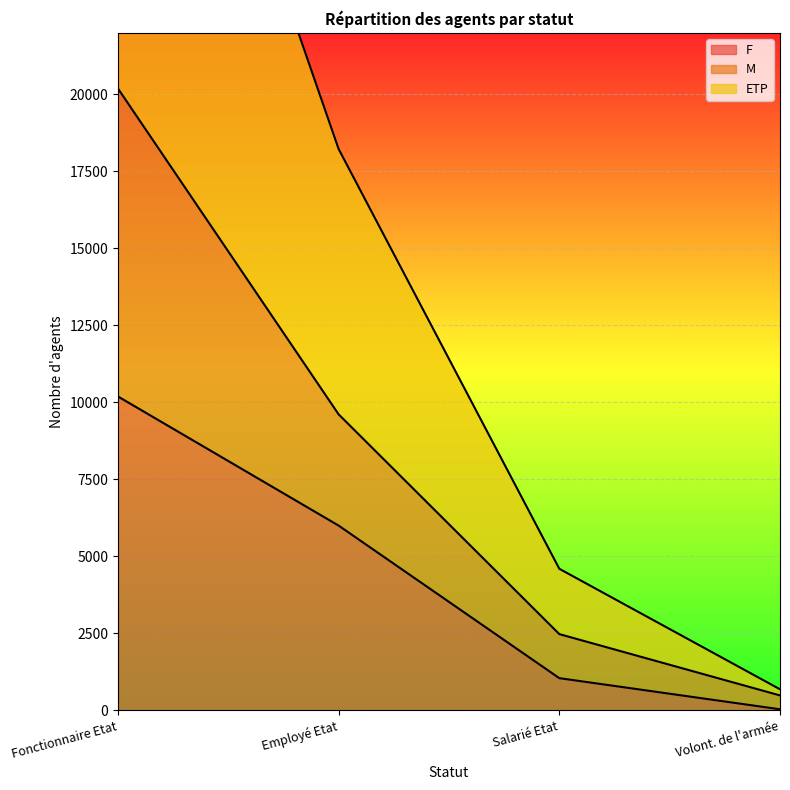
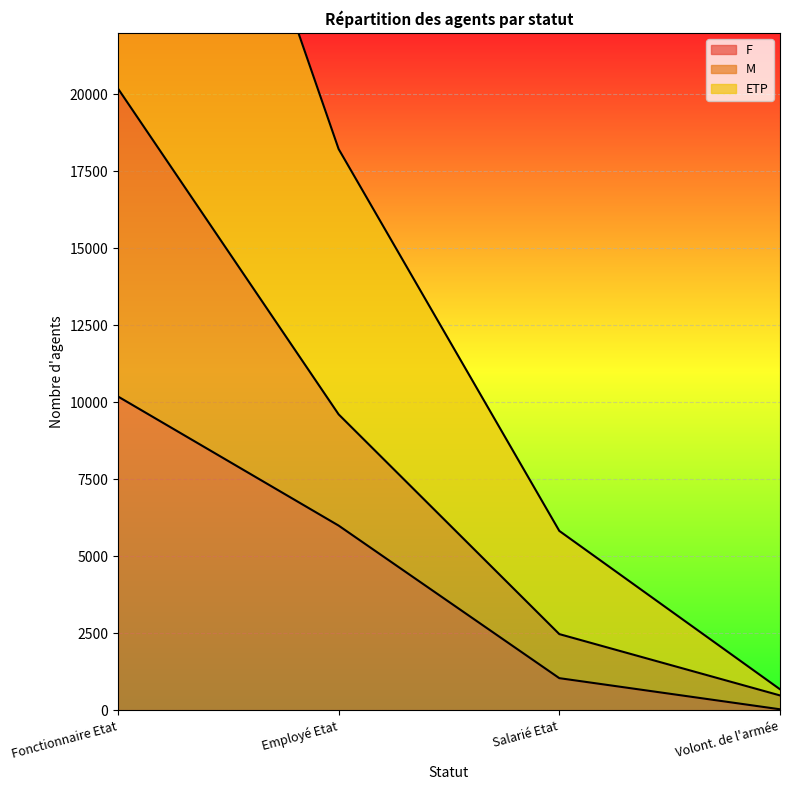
ETP, Salarié Etat: 2100 -> 3400
